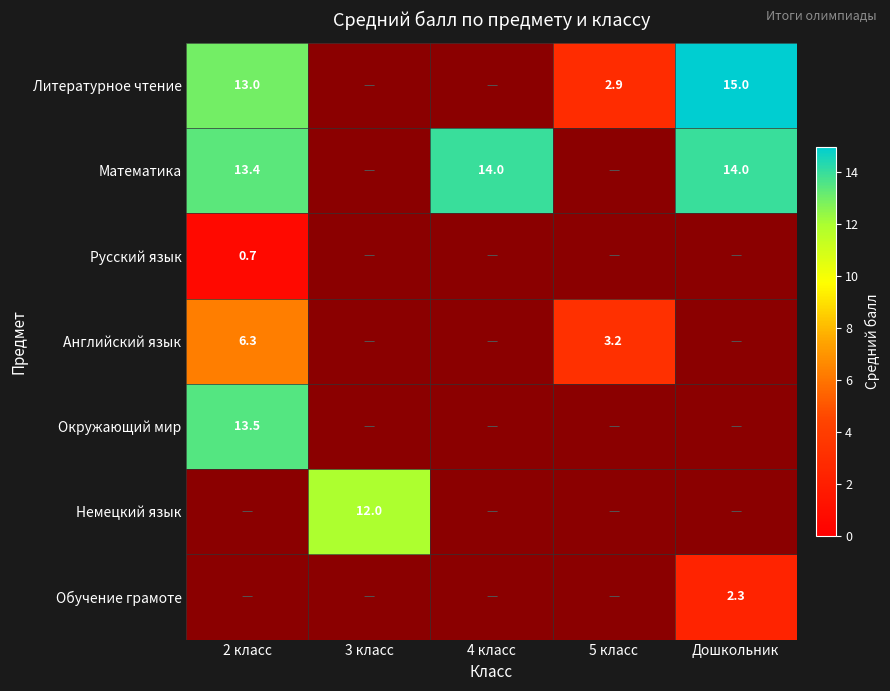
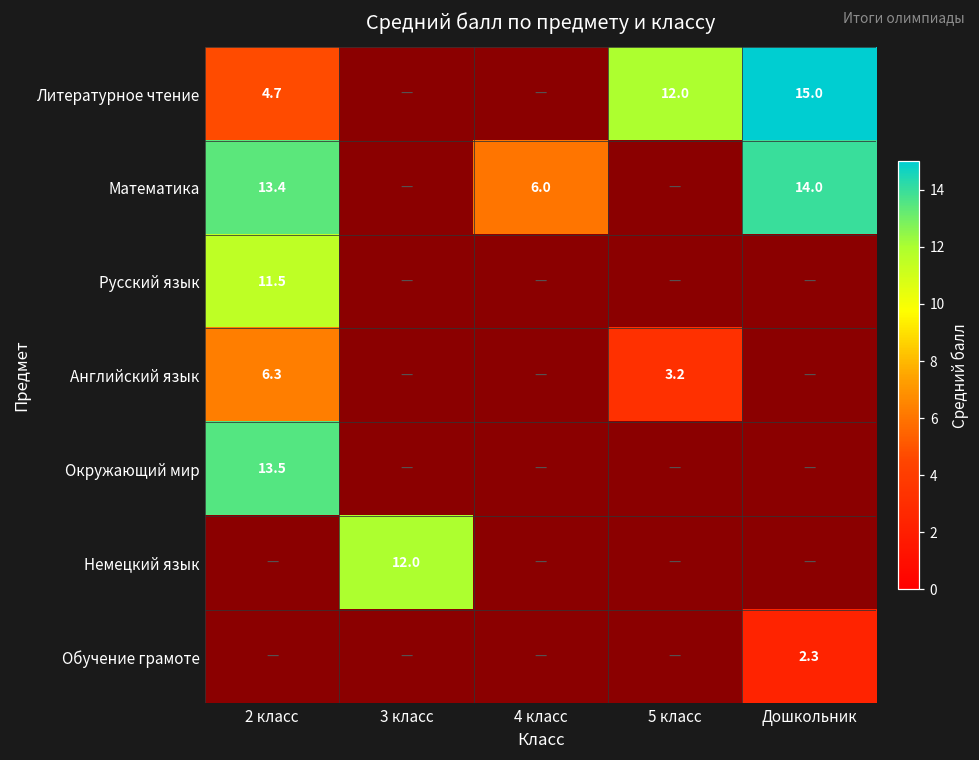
Литературное чтение, 2 класс: 13.0 -> 4.7
Литературное чтение, 5 класс: 2.9 -> 12.0
Математика, 4 класс: 14.0 -> 6.0
Русский язык, 2 класс: 0.7 -> 11.5
